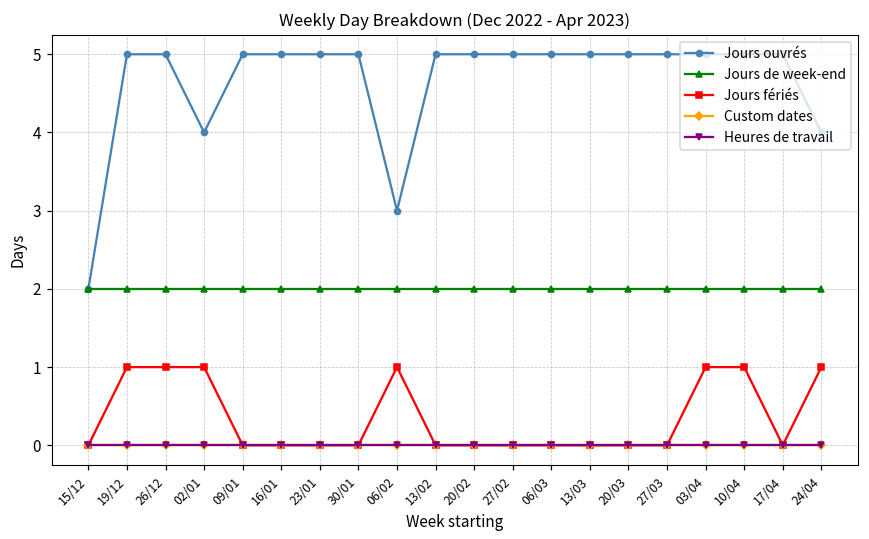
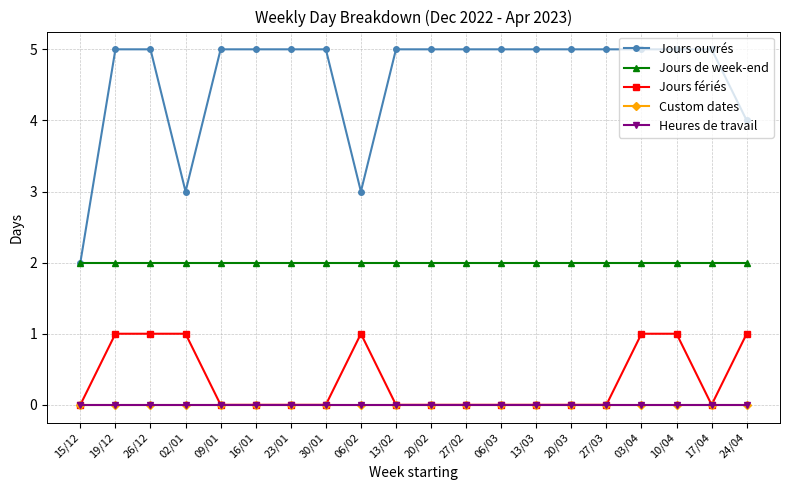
Jours ouvrés, 02/01: 4 -> 3
